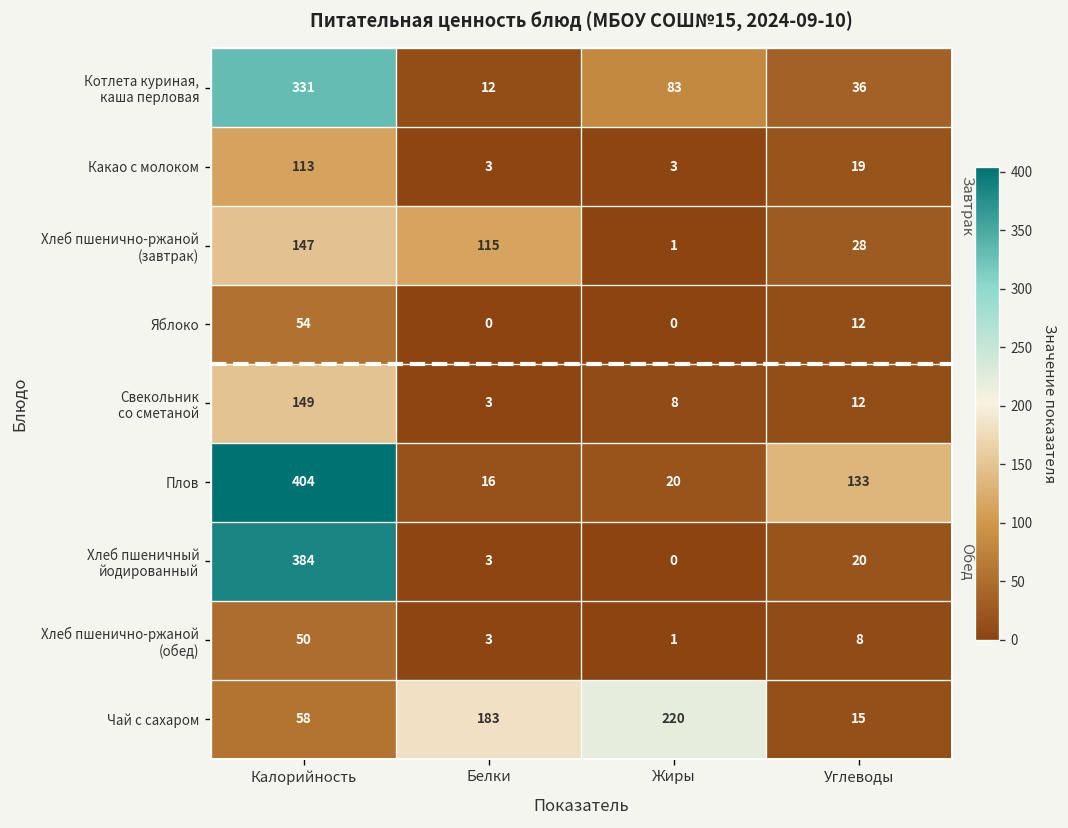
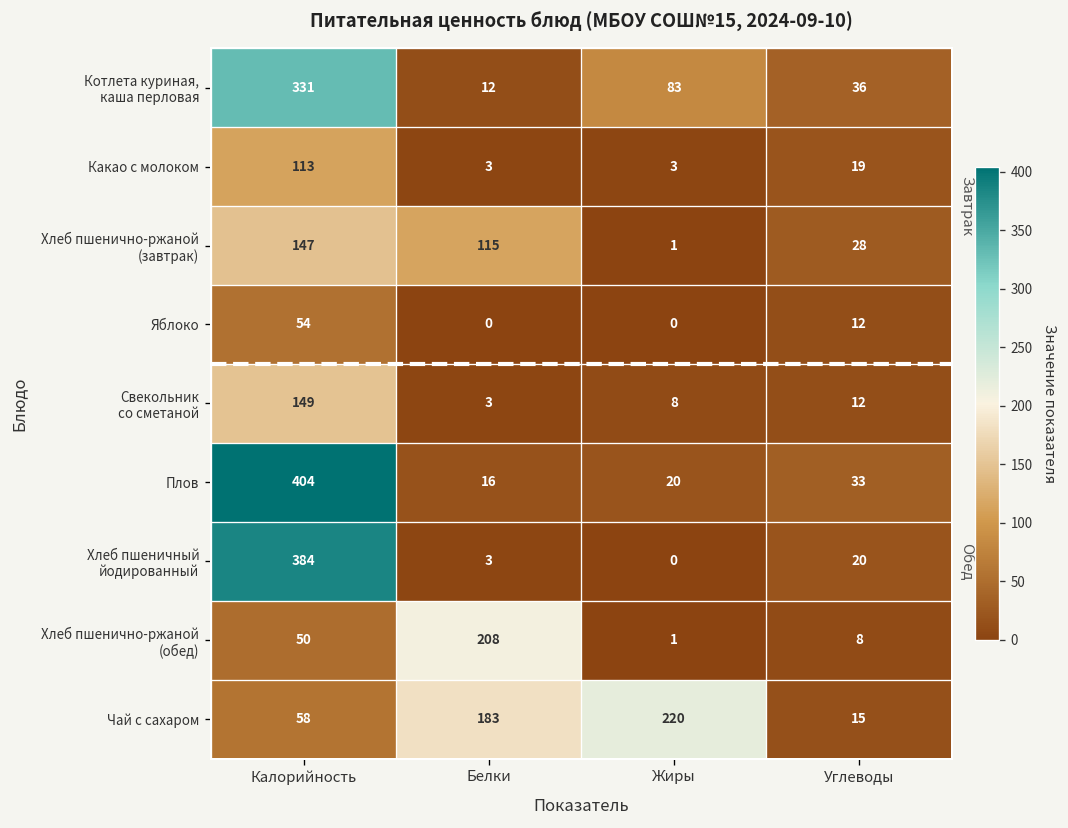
Плов, Углеводы: 133 -> 33
Хлеб пшенично-ржаной (обед), Белки: 3 -> 208
